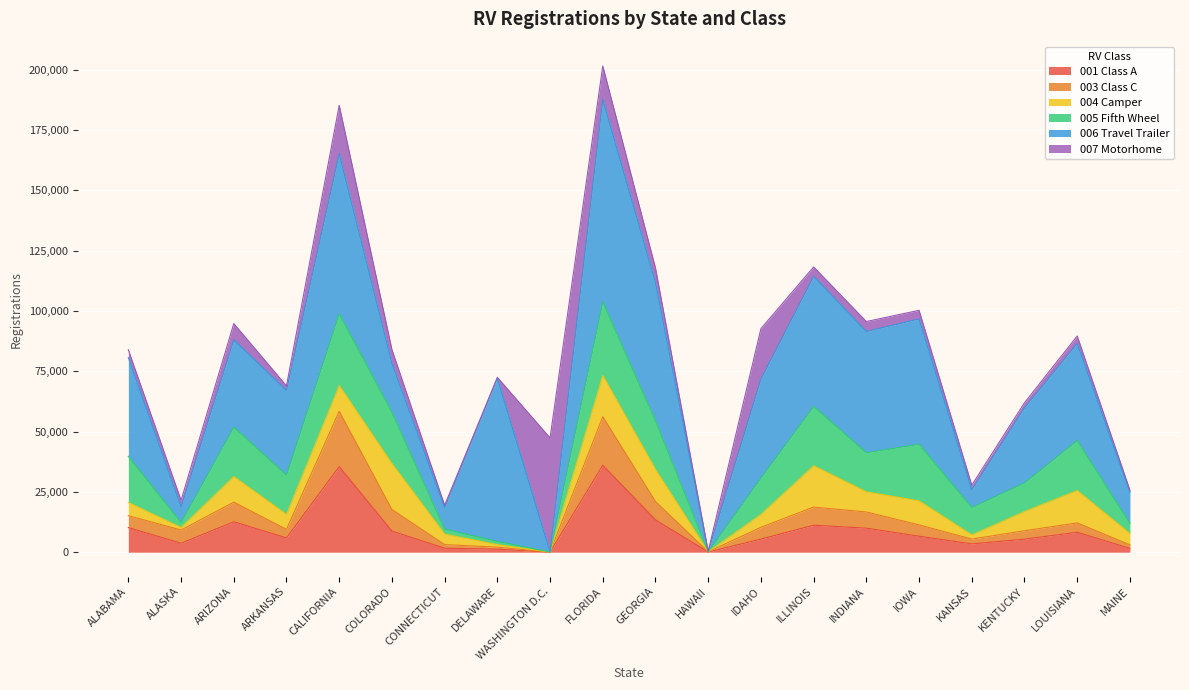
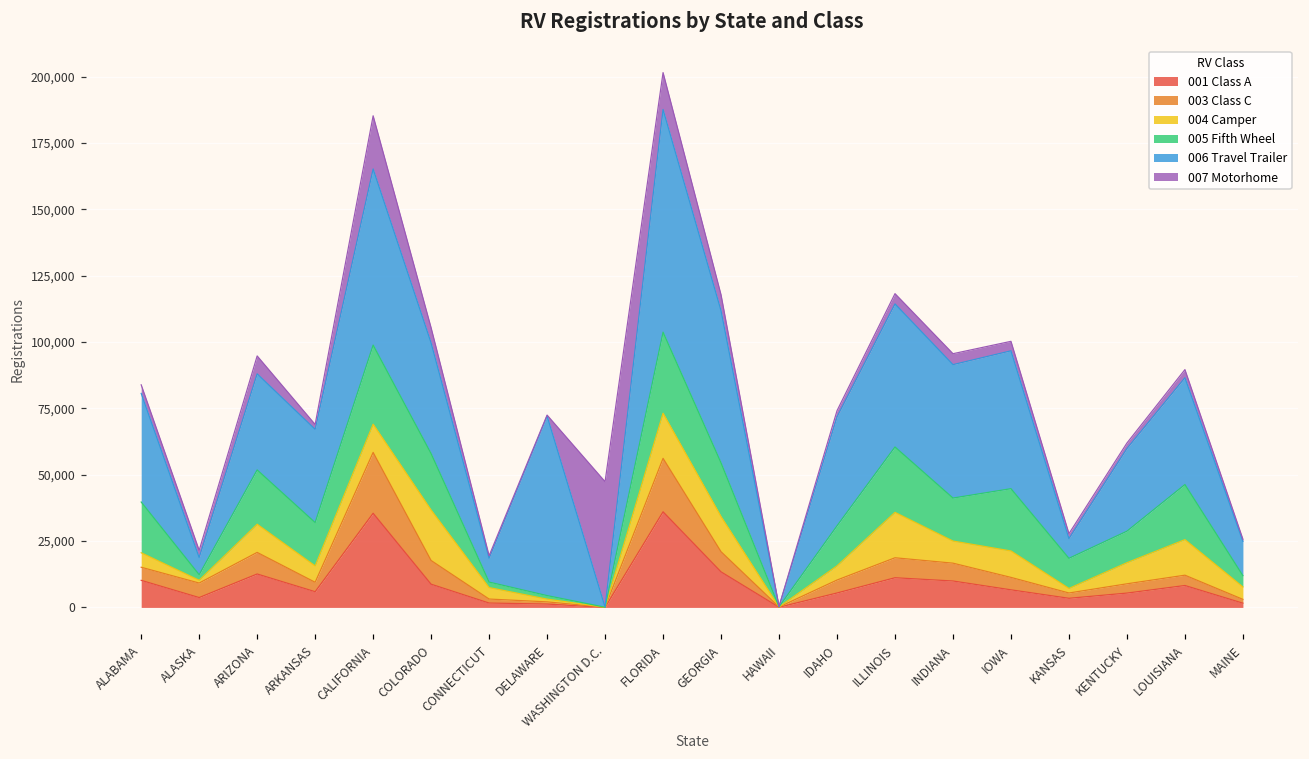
006 Travel Trailer, COLORADO: 20,000 -> 42,000
007 Motorhome, IDAHO: 21,000 -> 2,000
